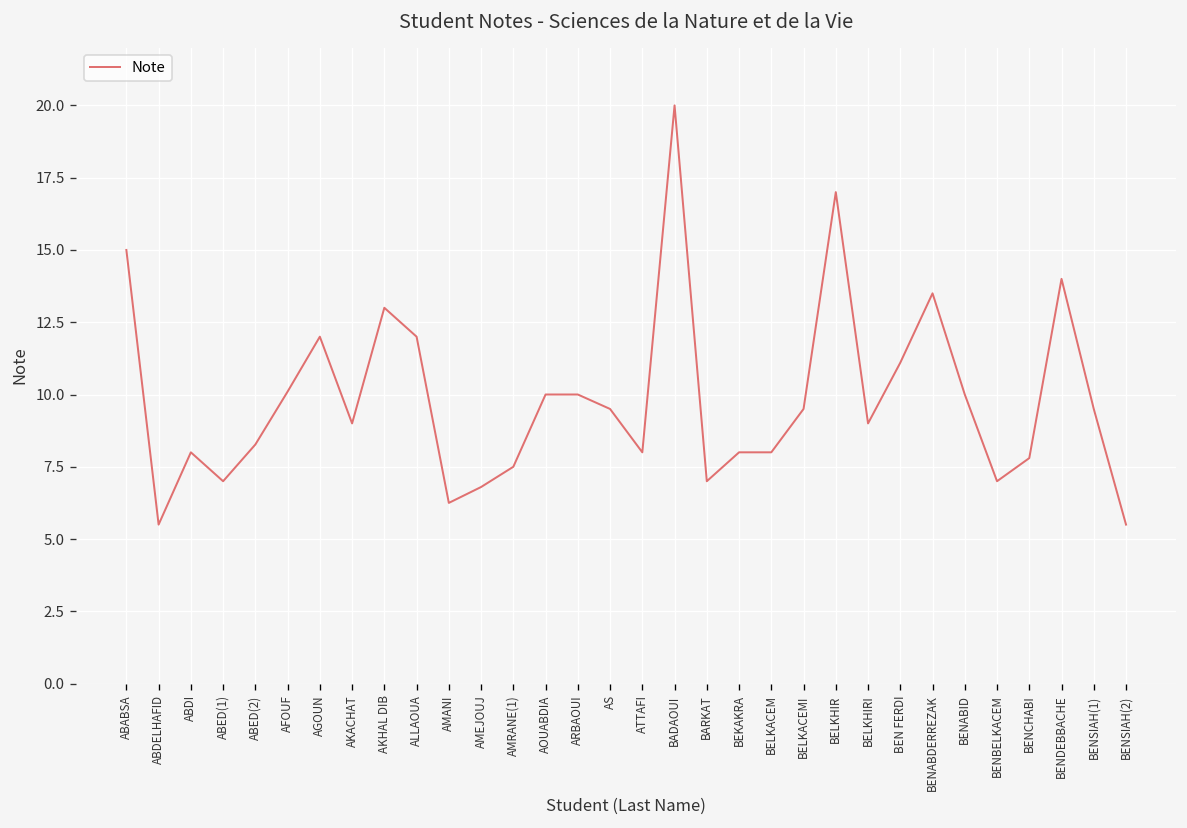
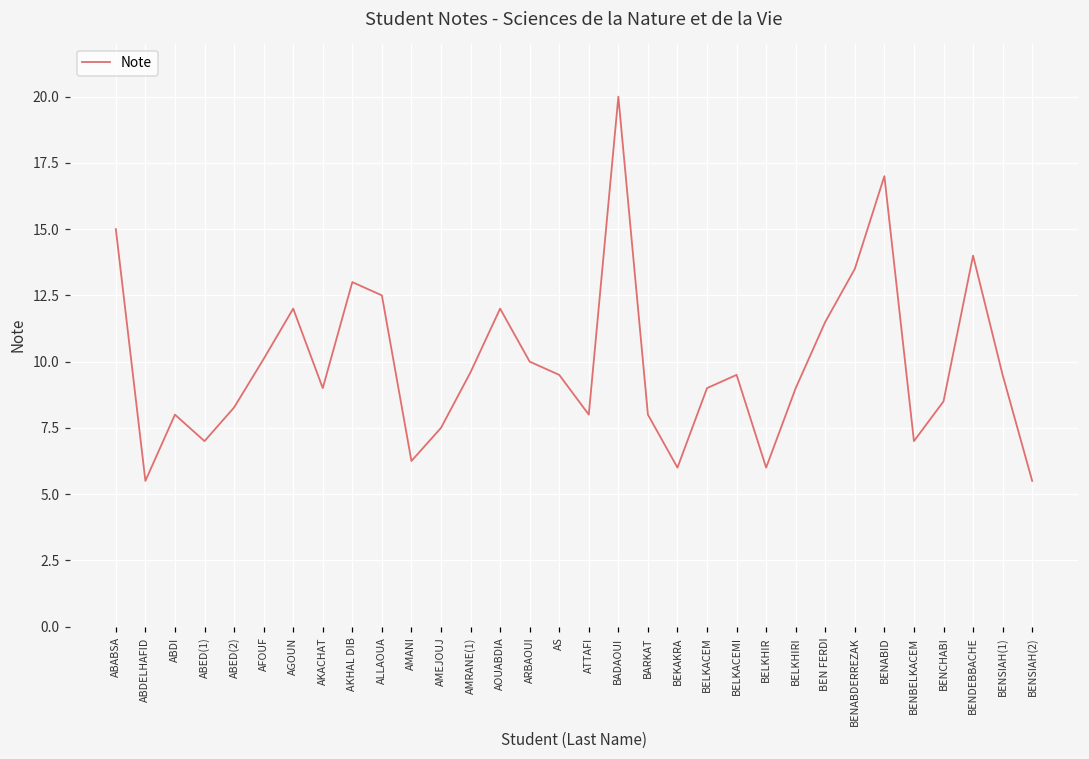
ALLAOUA: 12.0 -> 12.5
AMEJOUJ: 6.8 -> 7.5
AMRANE(1): 7.5 -> 9.6
AOUABDIA: 10 -> 12
BARKAT: 7 -> 8
BEKAKRA: 8 -> 6
BELKACEM: 8 -> 9
BELKHIR: 17 -> 6
BEN FERDI: 11.1 -> 11.5
BENABID: 10 -> 17
BENCHABI: 7.8 -> 8.5
